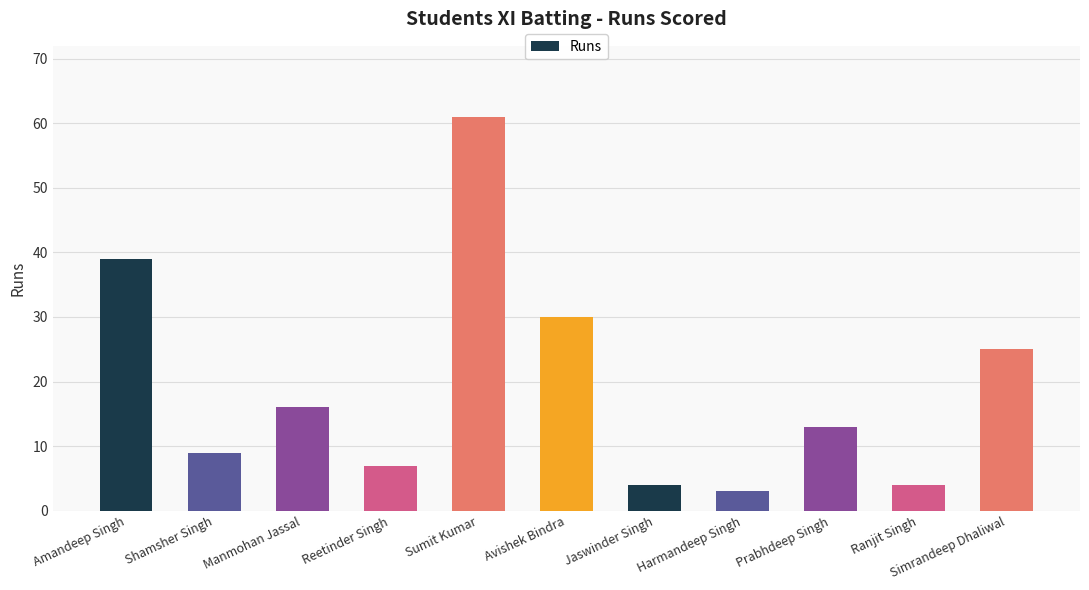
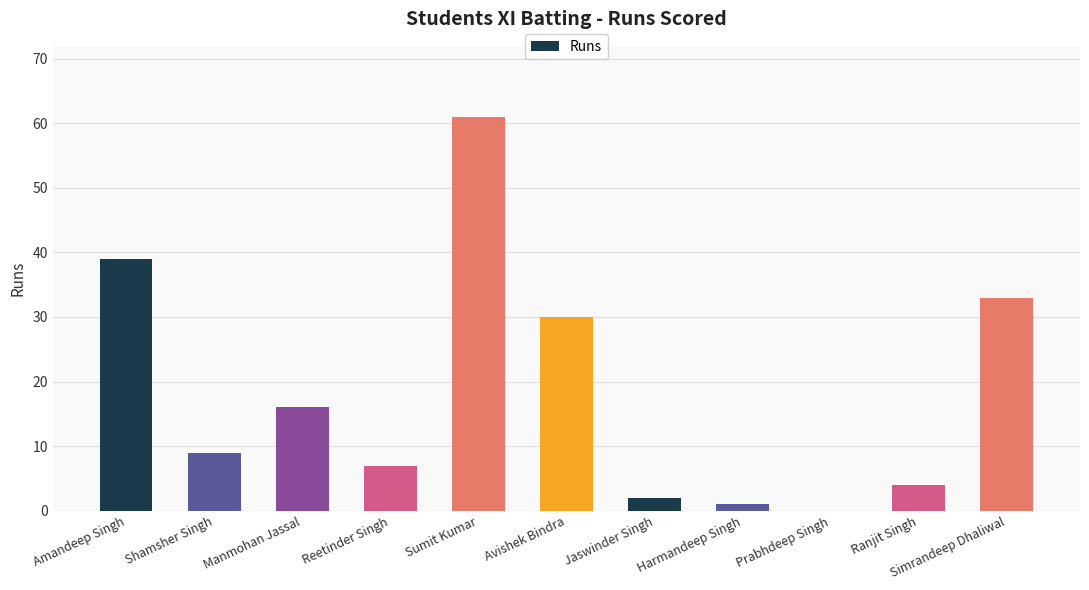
Jaswinder Singh: 4 -> 2
Harmandeep Singh: 3 -> 1
Prabhdeep Singh: 13 -> 0
Simrandeep Dhaliwal: 25 -> 33
